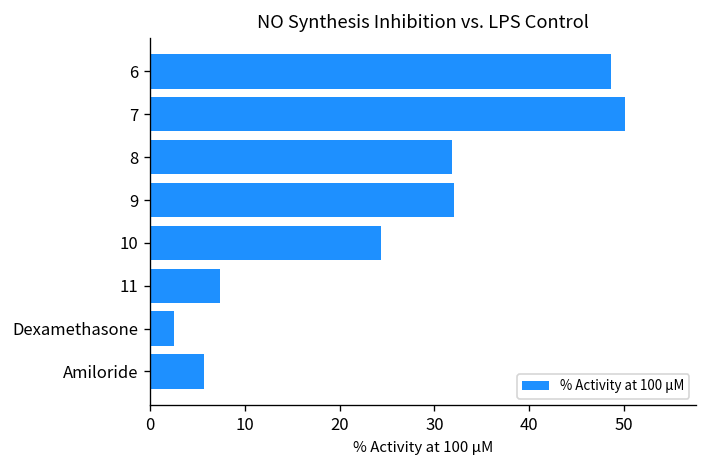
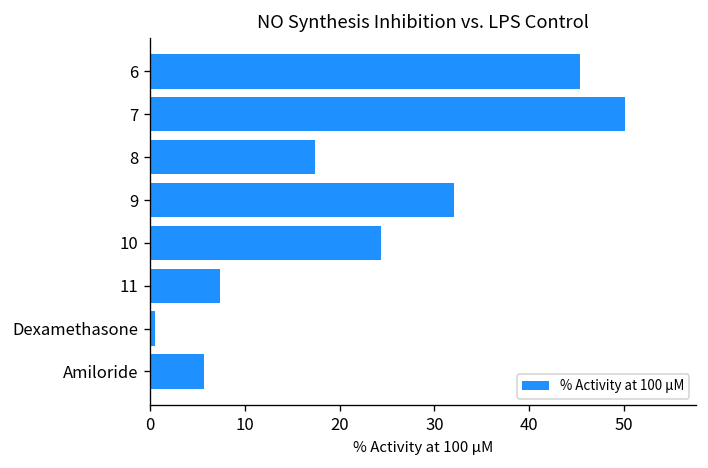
6: 49 -> 45
8: 32 -> 17
Dexamethasone: 3 -> 1
